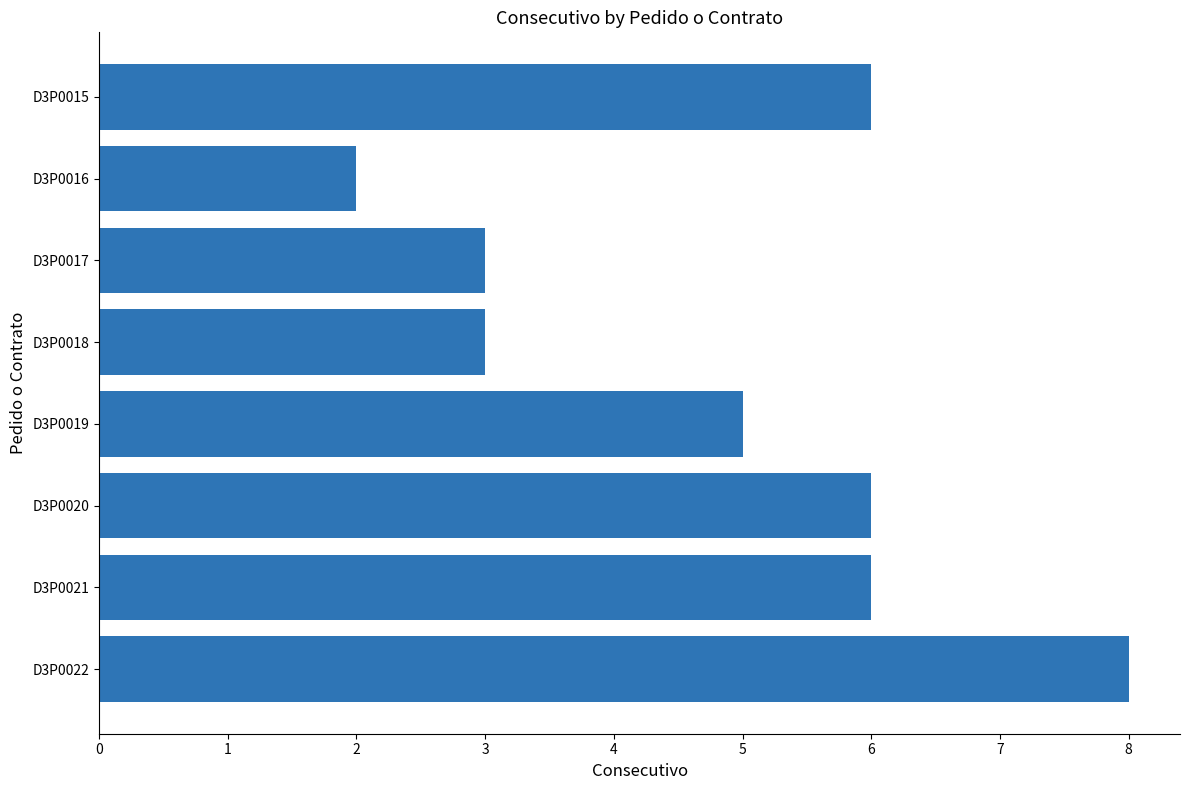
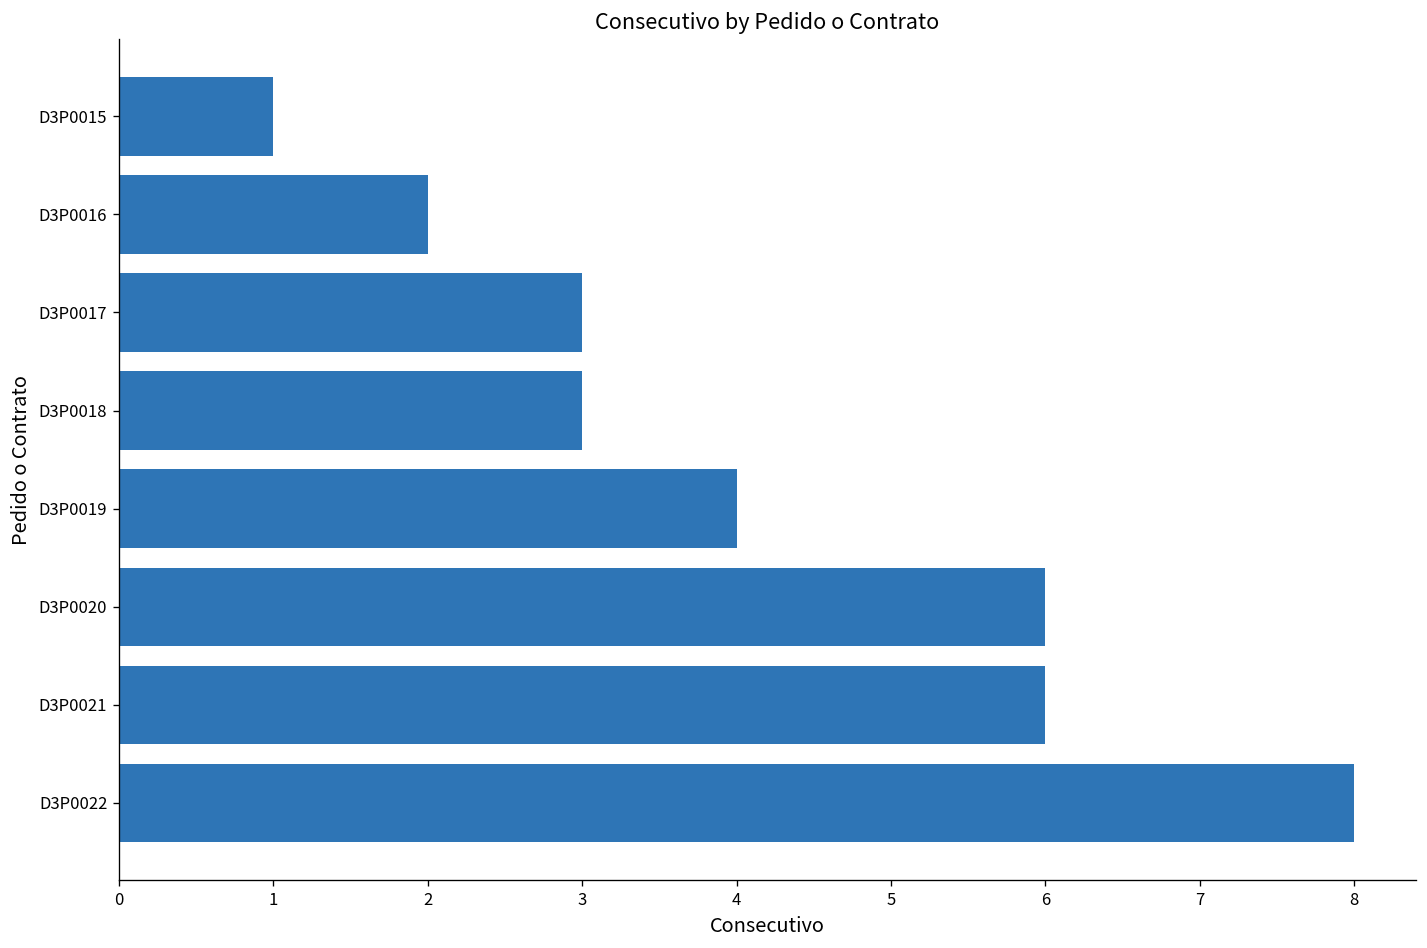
D3P0015: 6 -> 1
D3P0019: 5 -> 4
